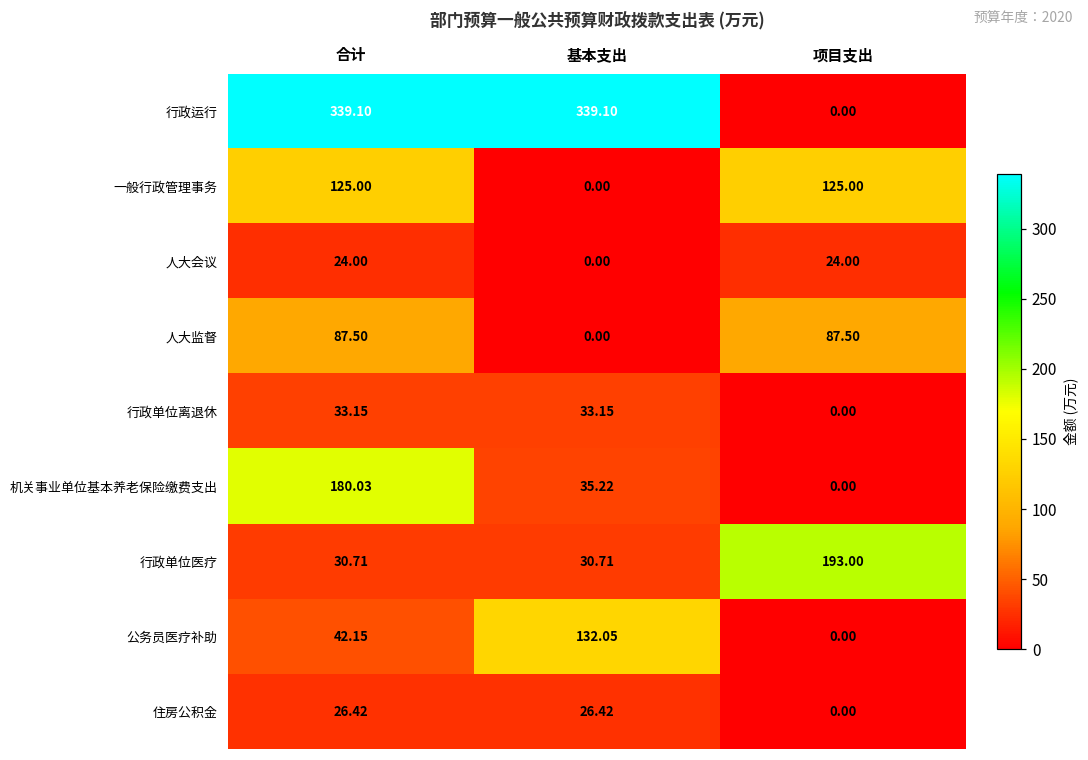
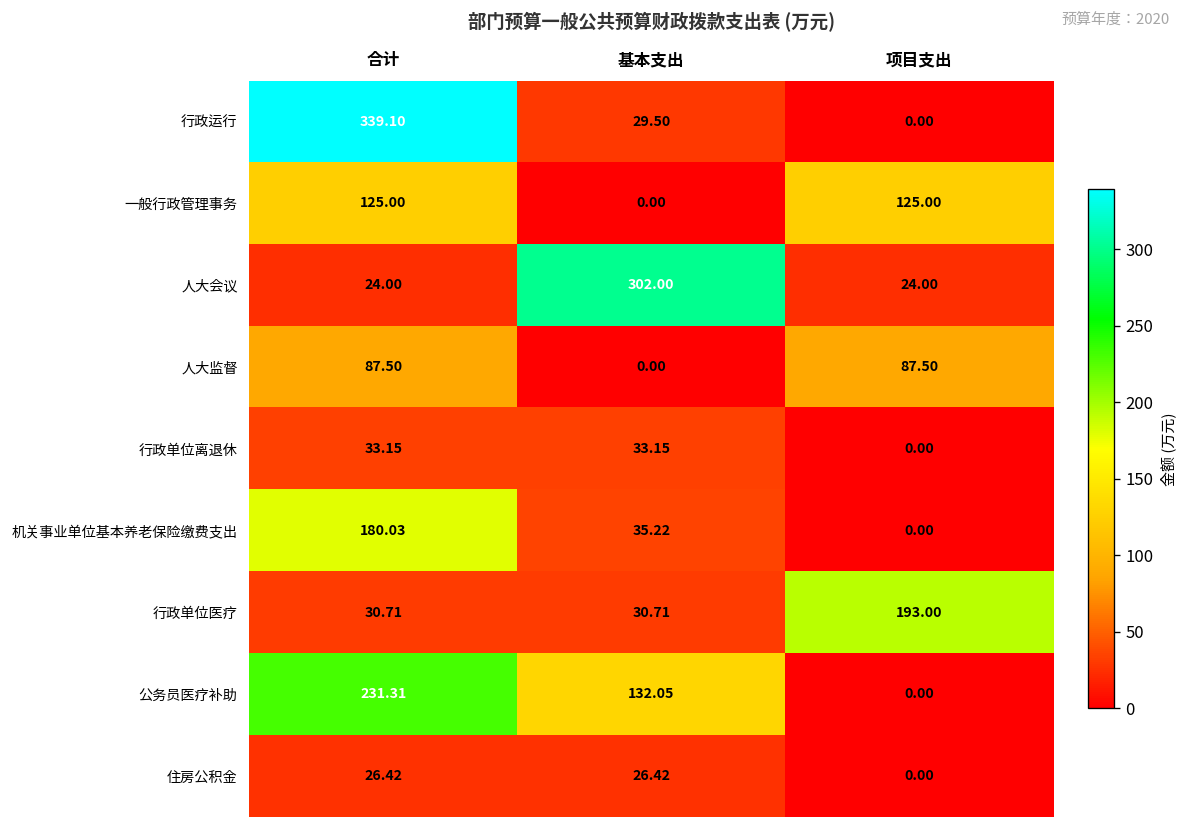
行政运行, 基本支出: 339.10 -> 29.50
人大会议, 基本支出: 0.00 -> 302.00
公务员医疗补助, 合计: 42.15 -> 231.31
